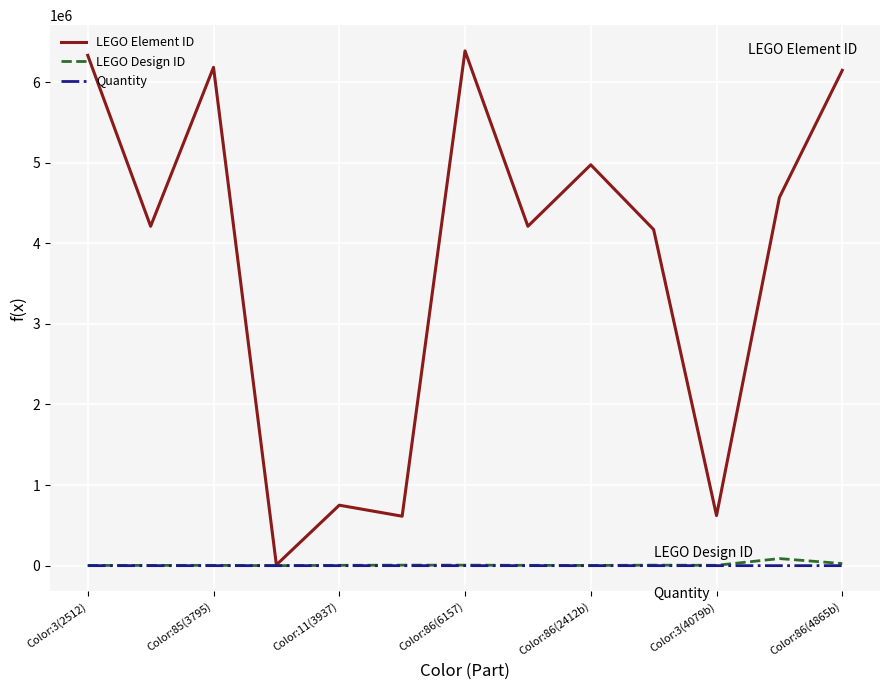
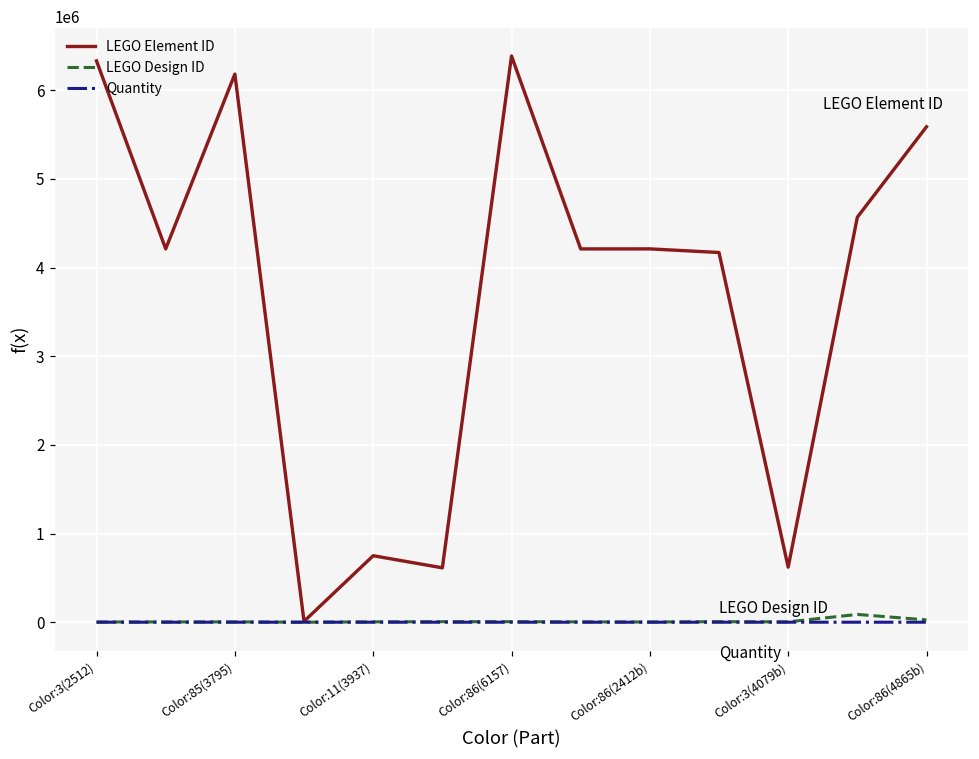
LEGO Element ID, Color:86(2412b): 5000000 -> 4200000
LEGO Element ID, Color:86(4865b): 6100000 -> 5600000
